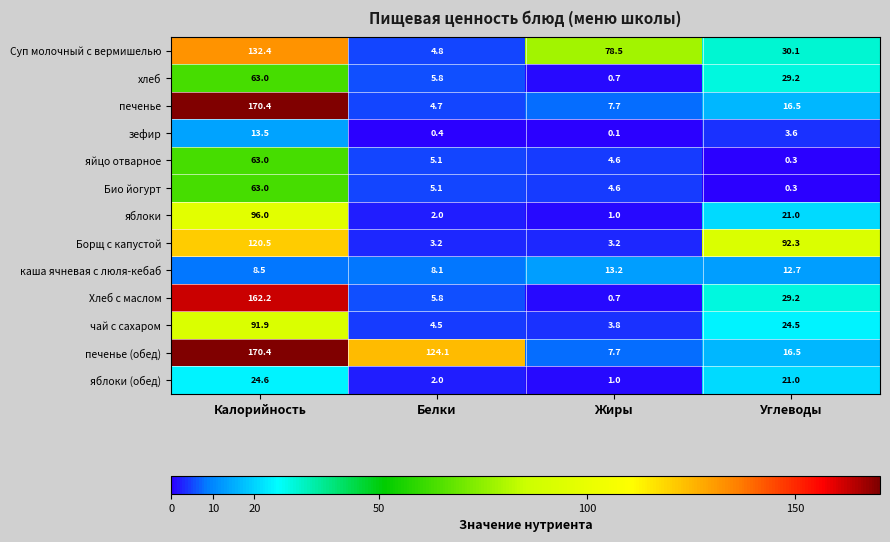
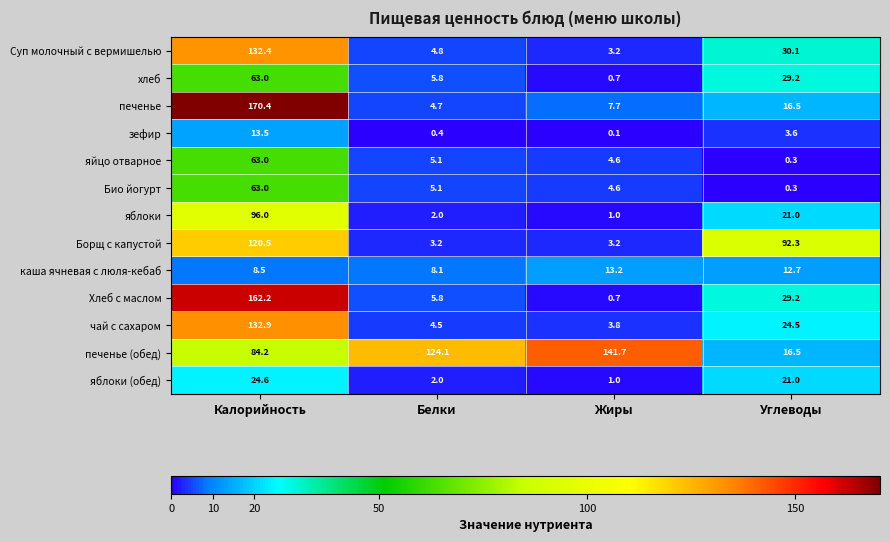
Суп молочный с вермишелью, Жиры: 78.5 -> 3.2
чай с сахаром, Калорийность: 91.9 -> 132.9
печенье (обед), Калорийность: 170.4 -> 84.2
печенье (обед), Жиры: 7.7 -> 141.7
